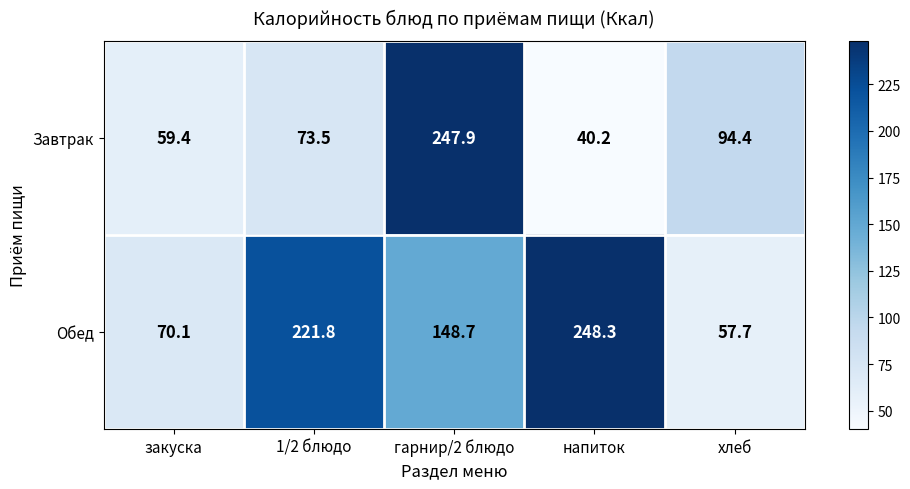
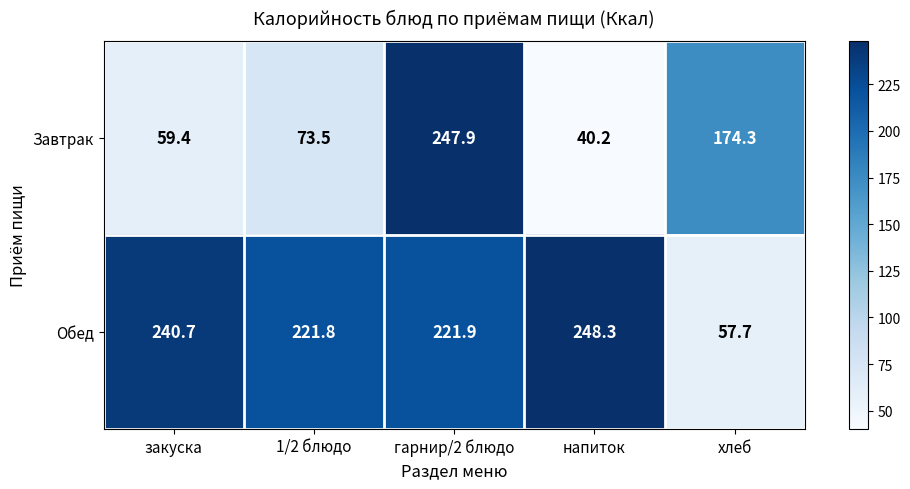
Завтрак, хлеб: 94.4 -> 174.3
Обед, закуска: 70.1 -> 240.7
Обед, гарнир/2 блюдо: 148.7 -> 221.9
